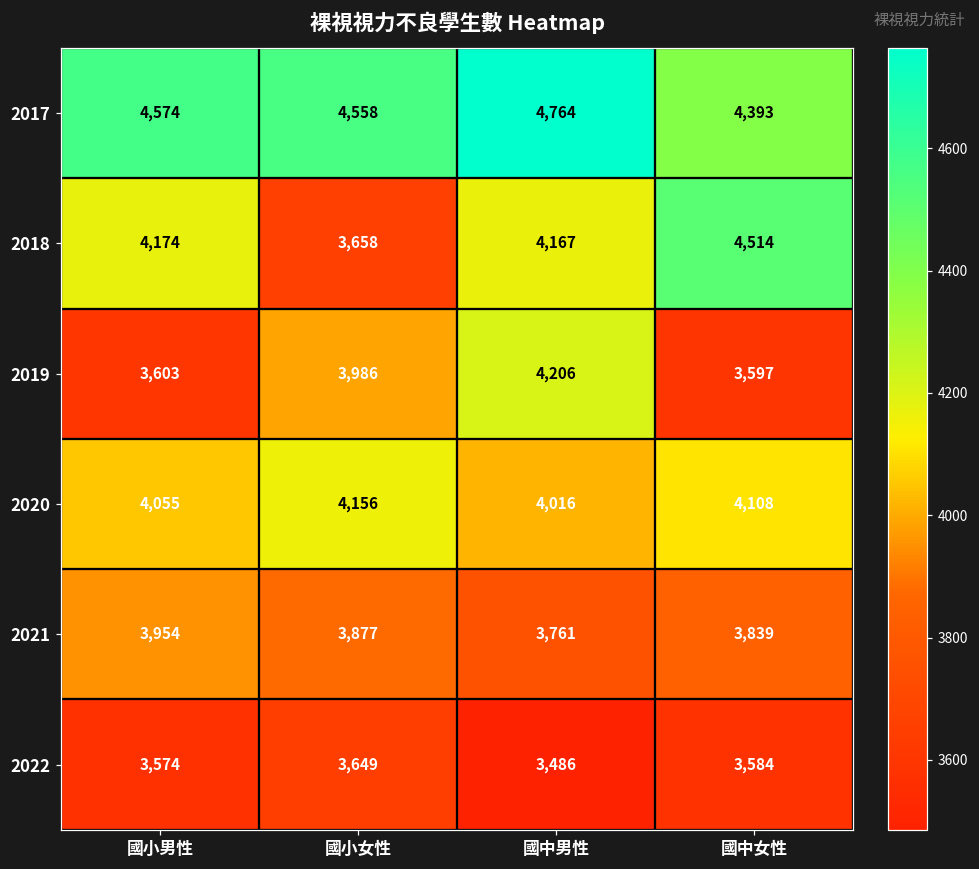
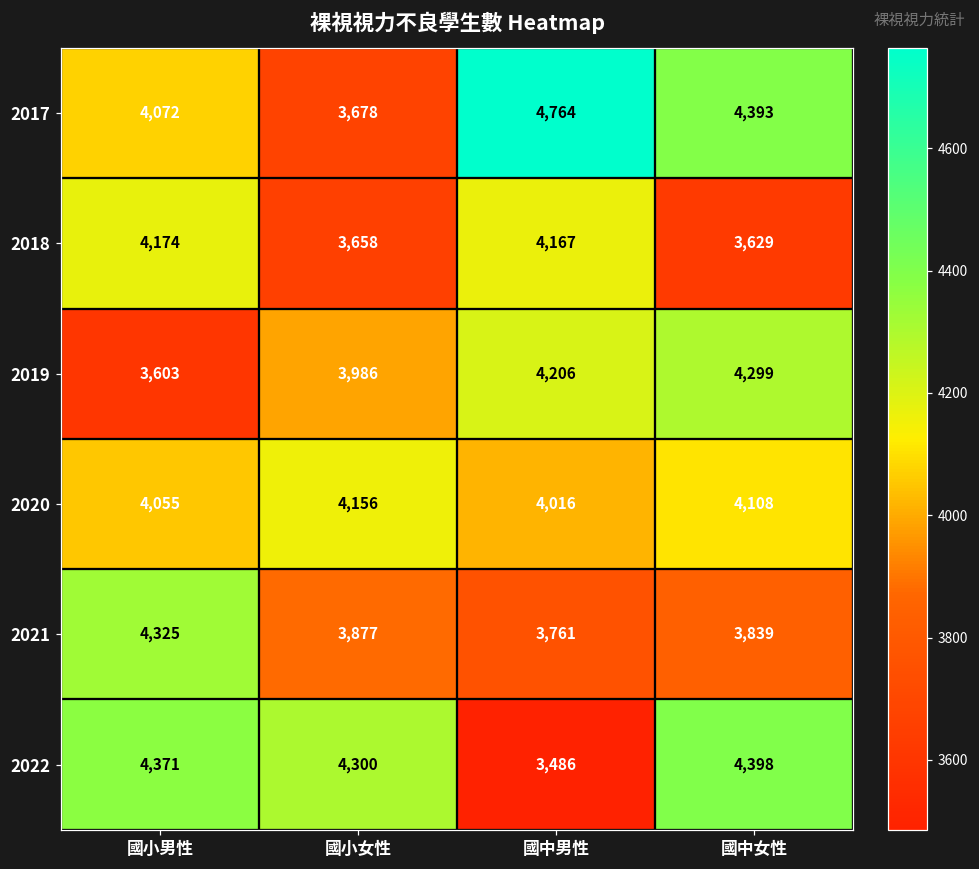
2017, 國小男性: 4,574 -> 4,072
2017, 國小女性: 4,558 -> 3,678
2018, 國中女性: 4,514 -> 3,629
2019, 國中女性: 3,597 -> 4,299
2021, 國小男性: 3,954 -> 4,325
2022, 國小男性: 3,574 -> 4,371
2022, 國小女性: 3,649 -> 4,300
2022, 國中女性: 3,584 -> 4,398
